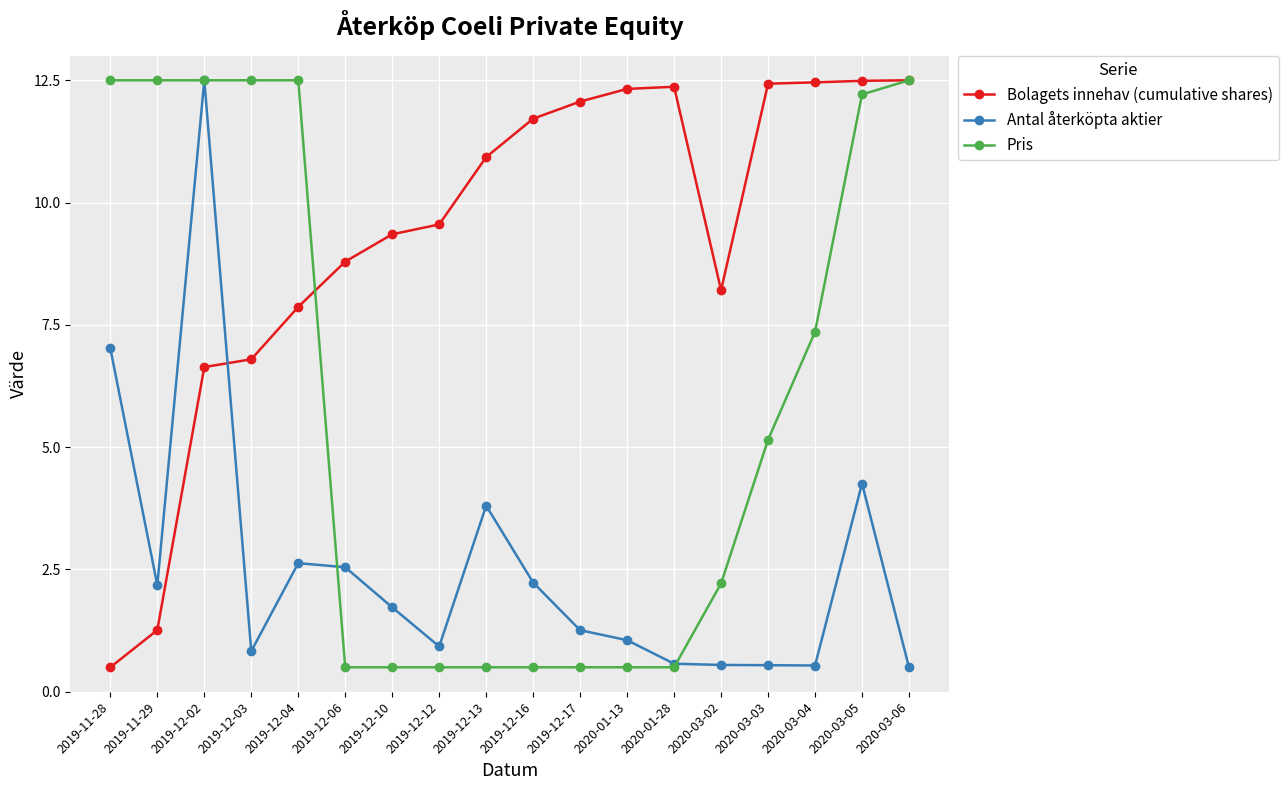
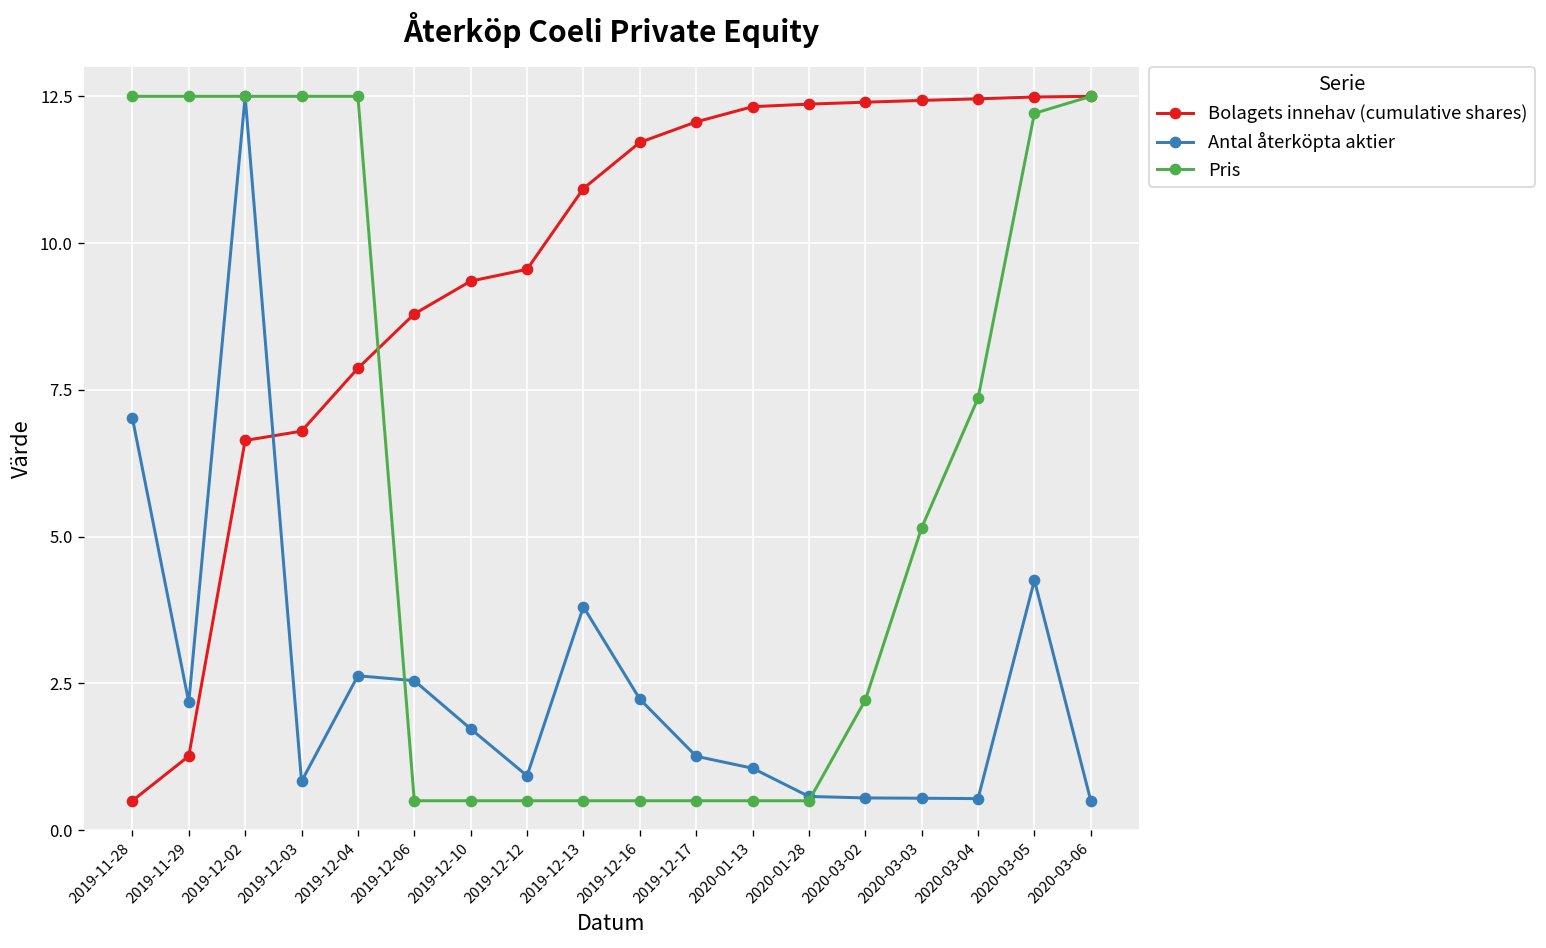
Bolagets innehav (cumulative shares), 2020-03-02: 8.2 -> 12.4
